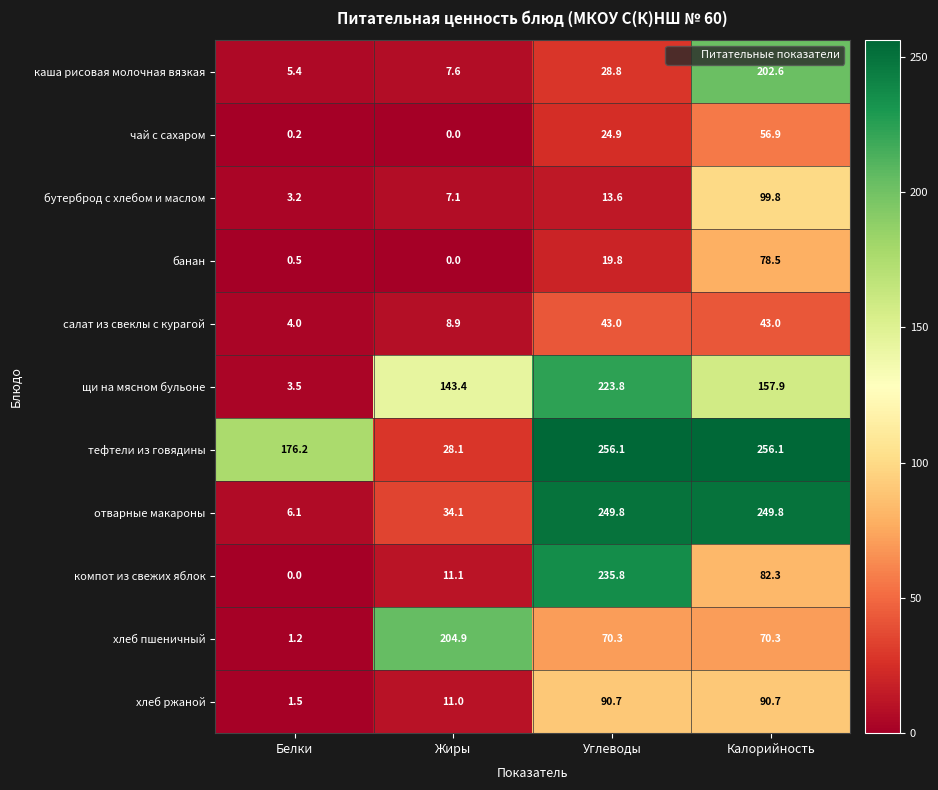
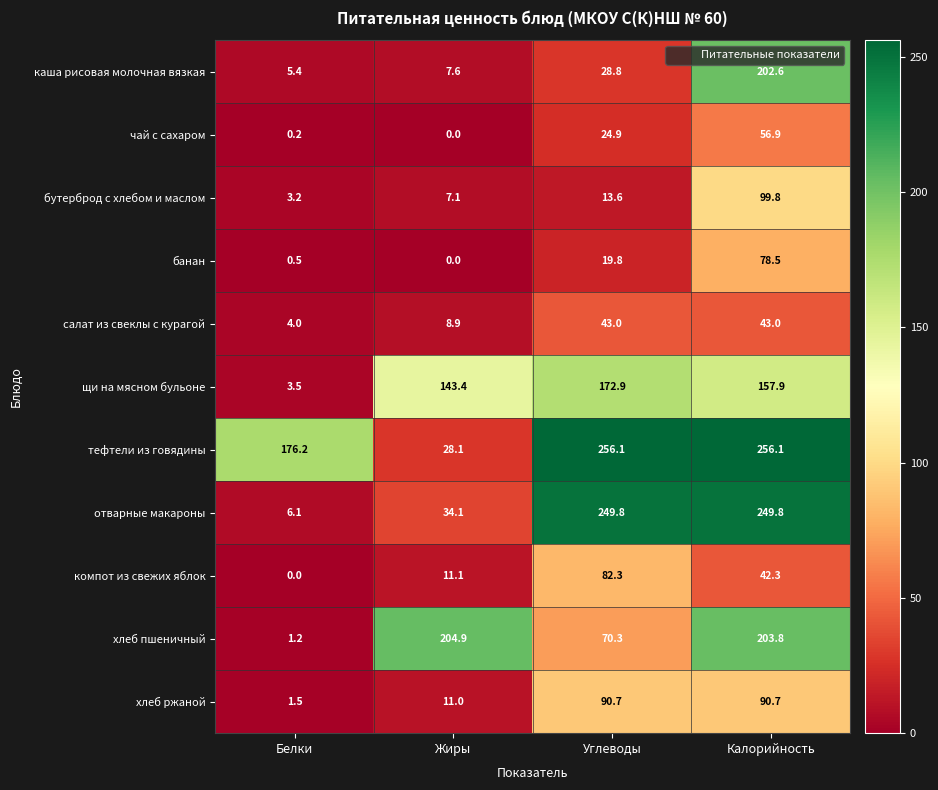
щи на мясном бульоне, Углеводы: 223.8 -> 172.9
компот из свежих яблок, Углеводы: 235.8 -> 82.3
компот из свежих яблок, Калорийность: 82.3 -> 42.3
хлеб пшеничный, Калорийность: 70.3 -> 203.8
